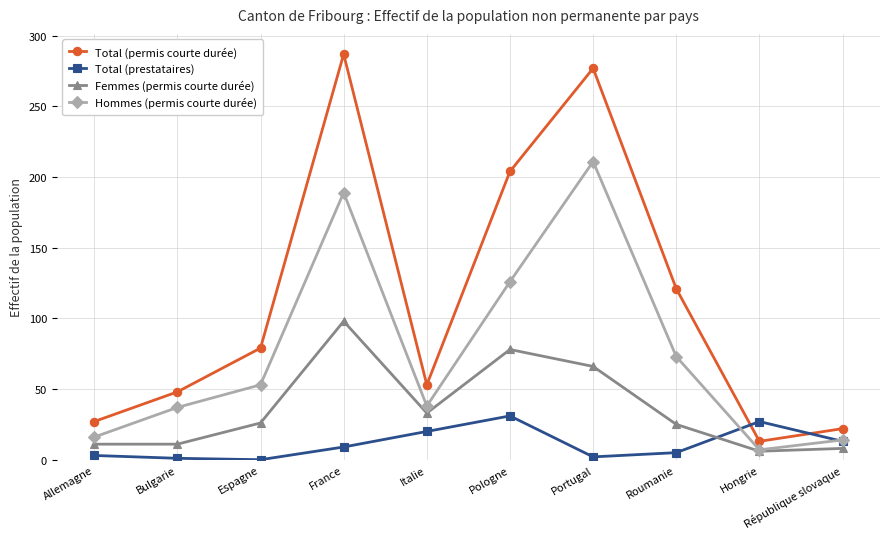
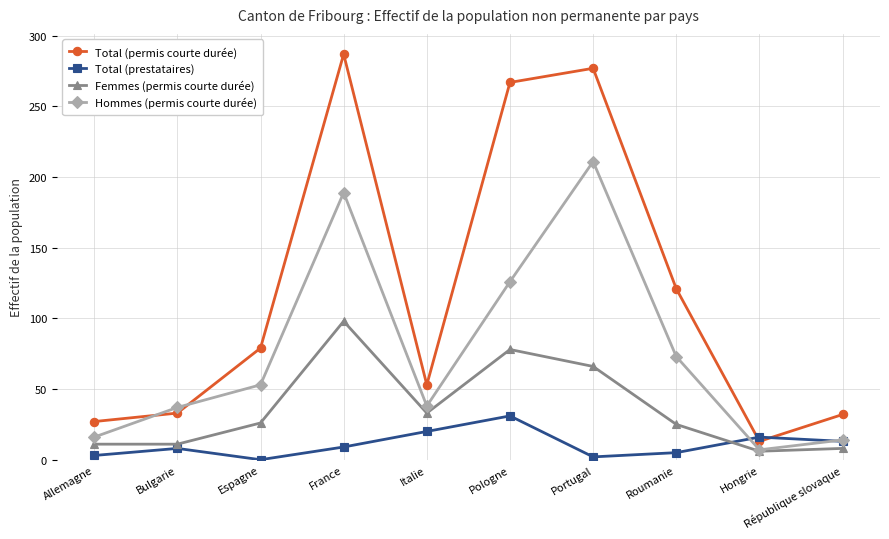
Total (permis courte durée), Bulgarie: 48 -> 33
Total (prestataires), Bulgarie: 1 -> 8
Total (permis courte durée), Pologne: 204 -> 267
Total (prestataires), Hongrie: 27 -> 16
Total (permis courte durée), République slovaque: 22 -> 32
